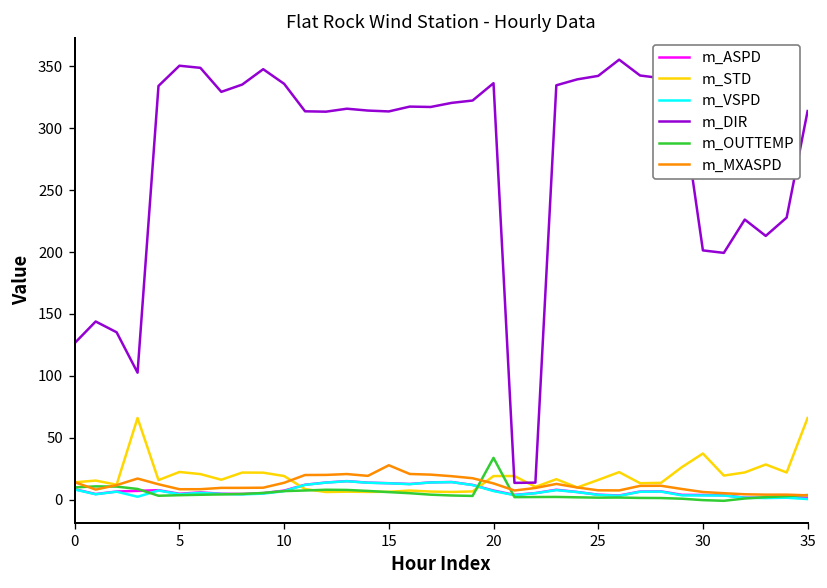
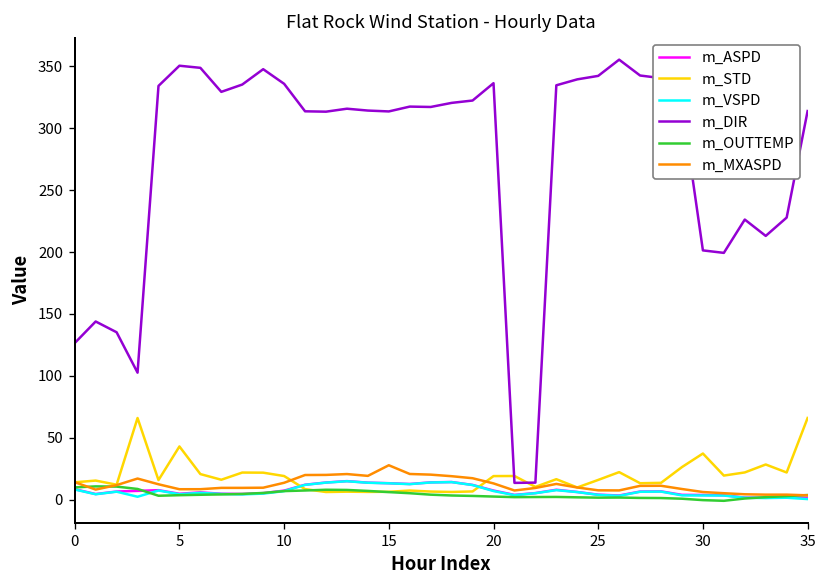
m_STD, 5: 22 -> 43
m_OUTTEMP, 20: 34 -> 3
